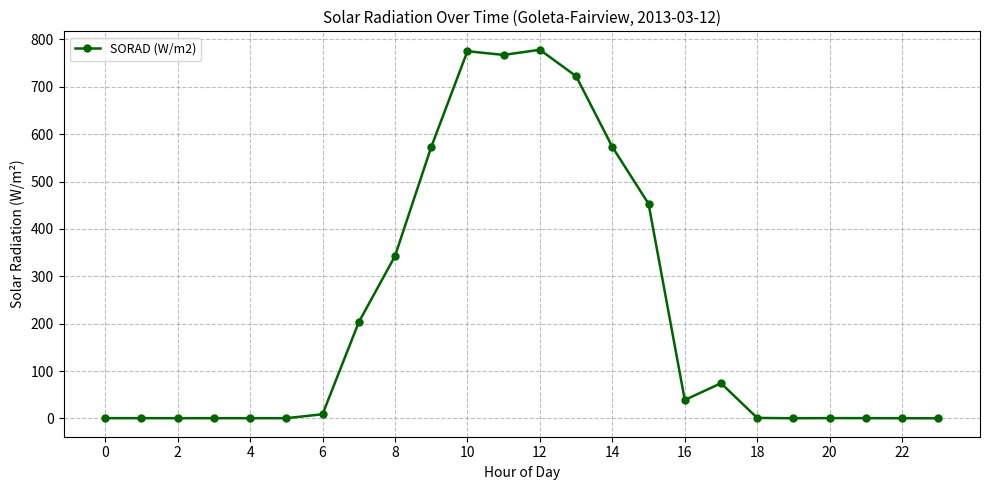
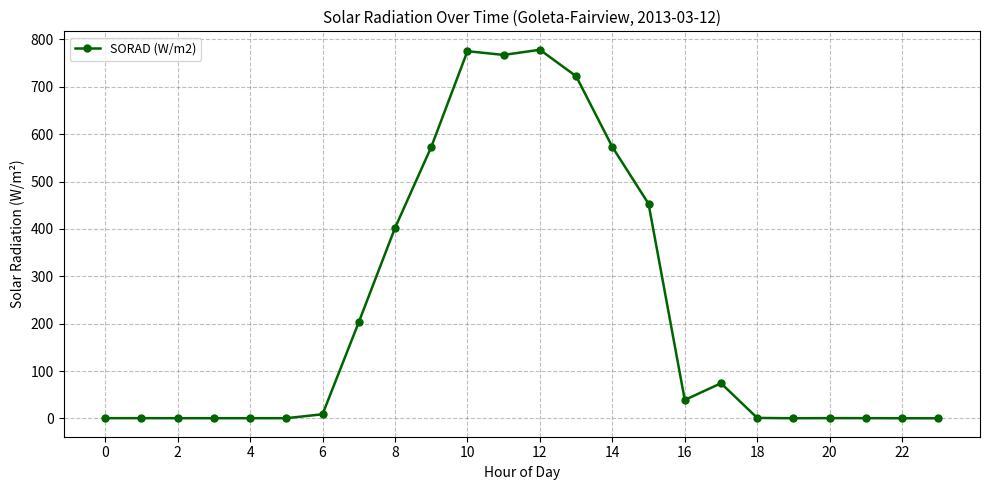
8: 340 -> 400
